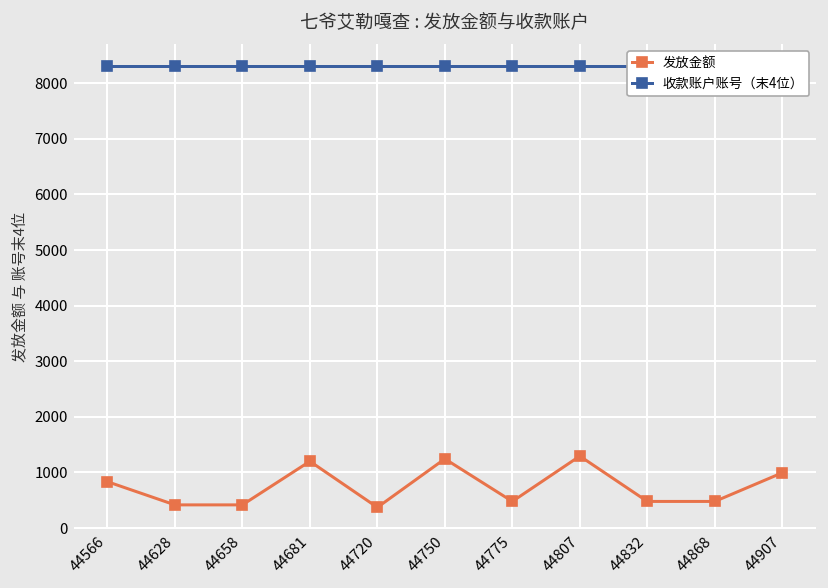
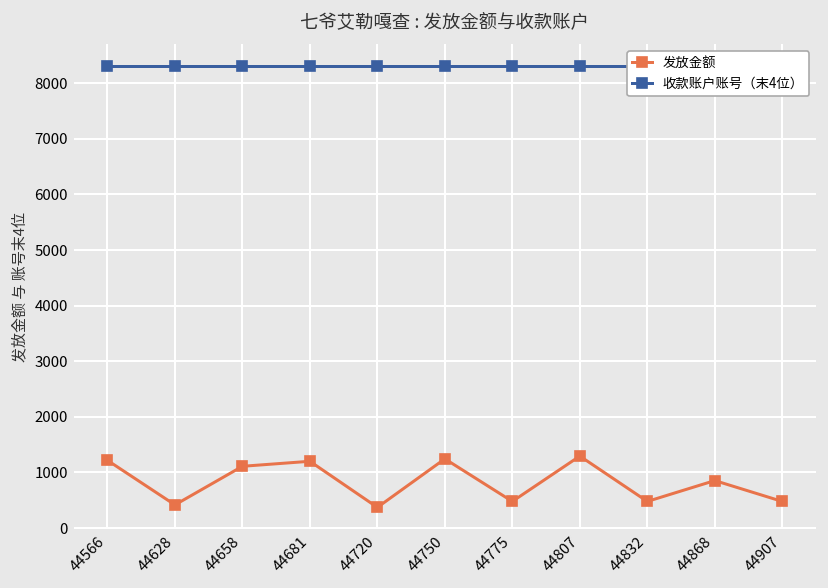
发放金额, 44566: 800 -> 1200
发放金额, 44658: 400 -> 1100
发放金额, 44868: 500 -> 900
发放金额, 44907: 1000 -> 500
